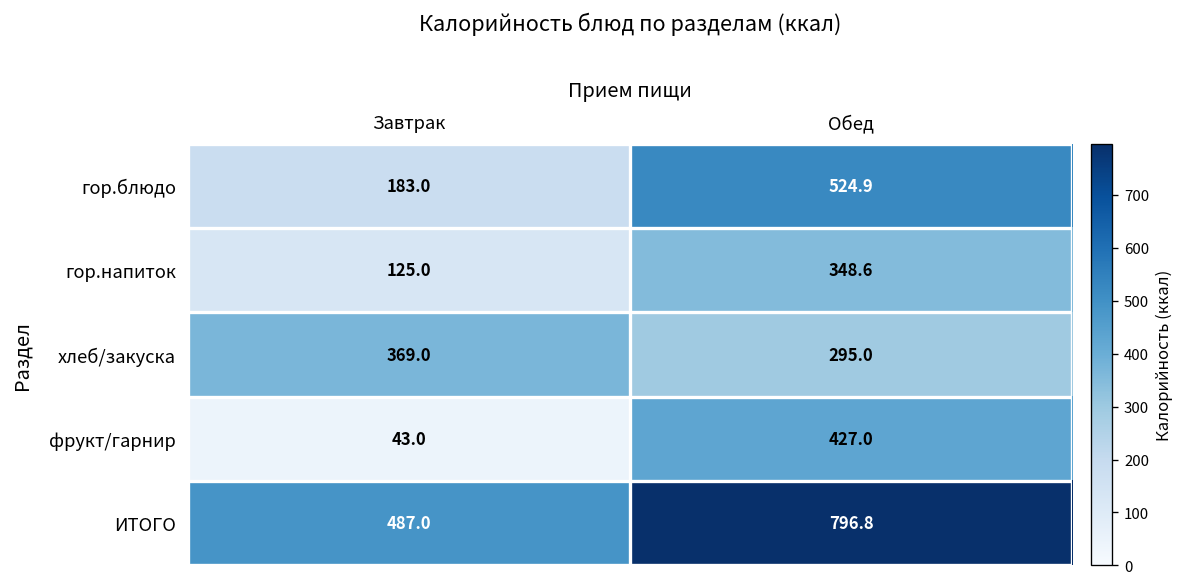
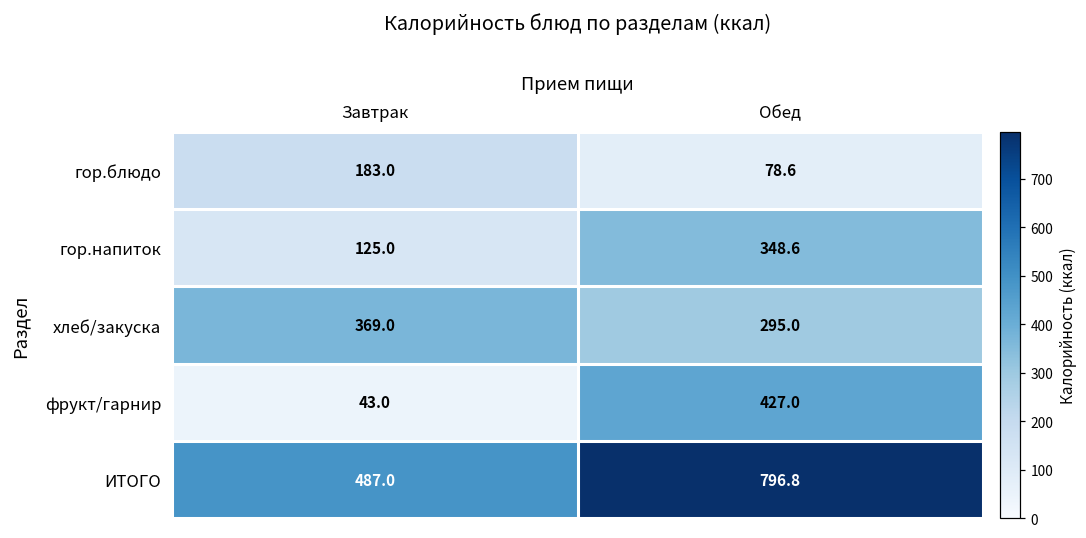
гор.блюдо, Обед: 524.9 -> 78.6
